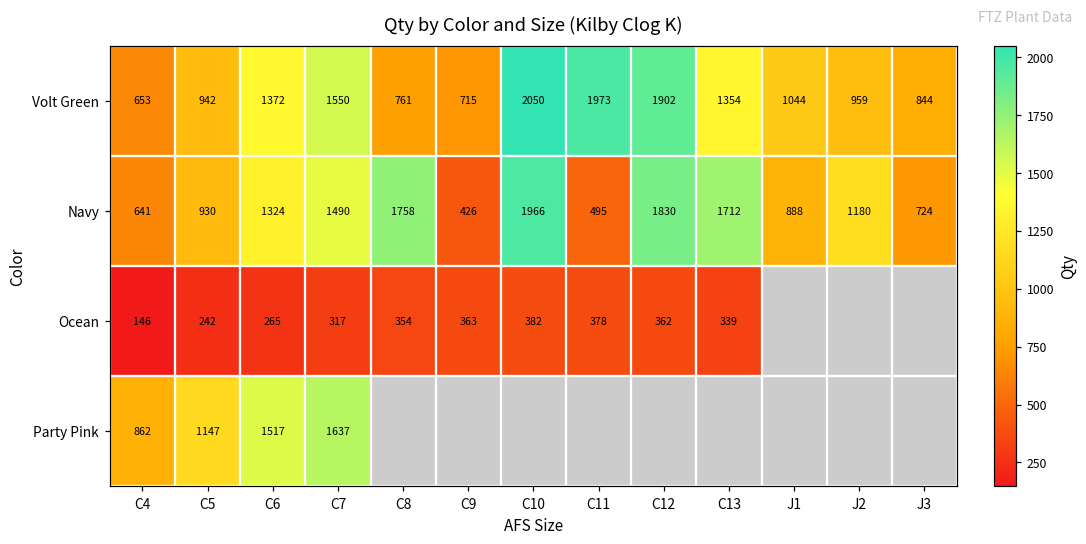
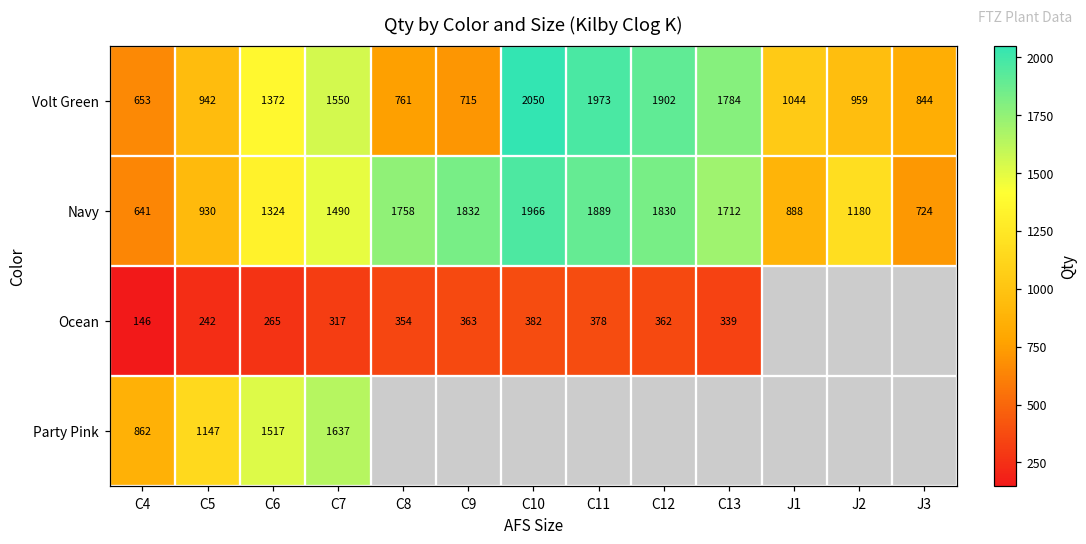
Volt Green, C13: 1354 -> 1784
Navy, C9: 426 -> 1832
Navy, C11: 495 -> 1889
